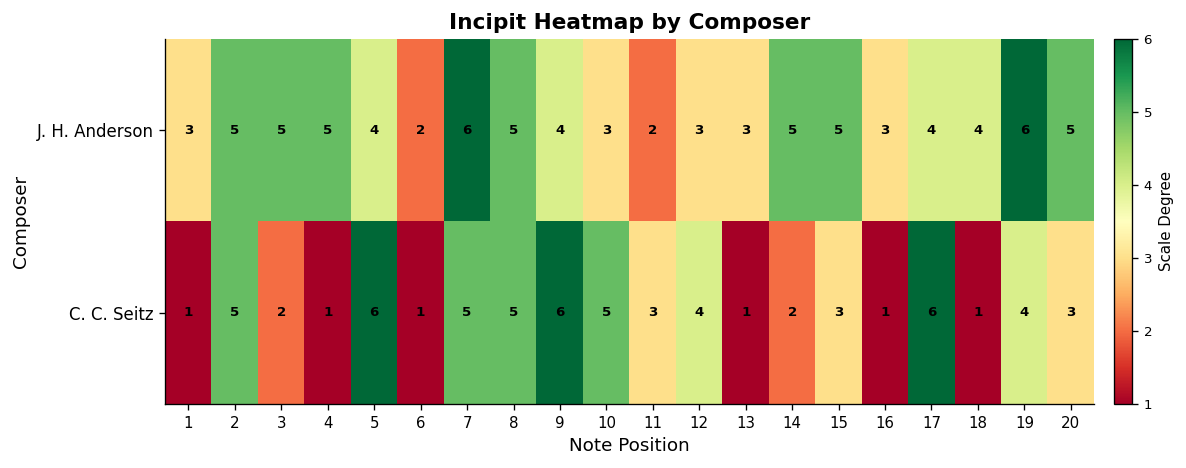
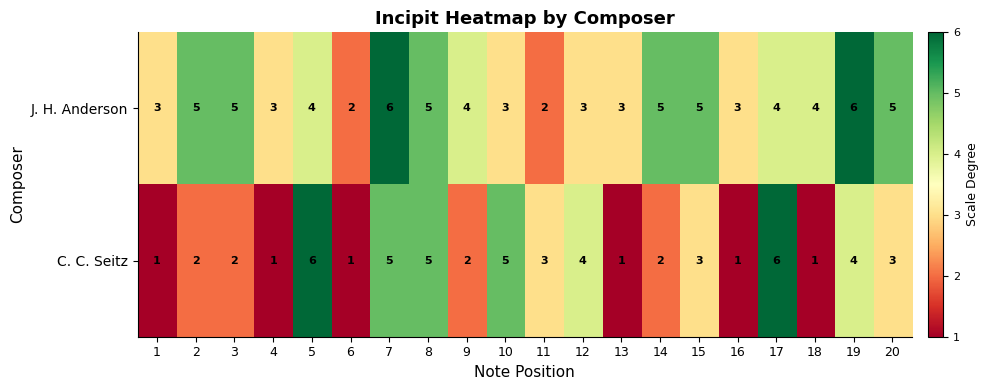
J. H. Anderson, 4: 5 -> 3
C. C. Seitz, 2: 5 -> 2
C. C. Seitz, 9: 6 -> 2
